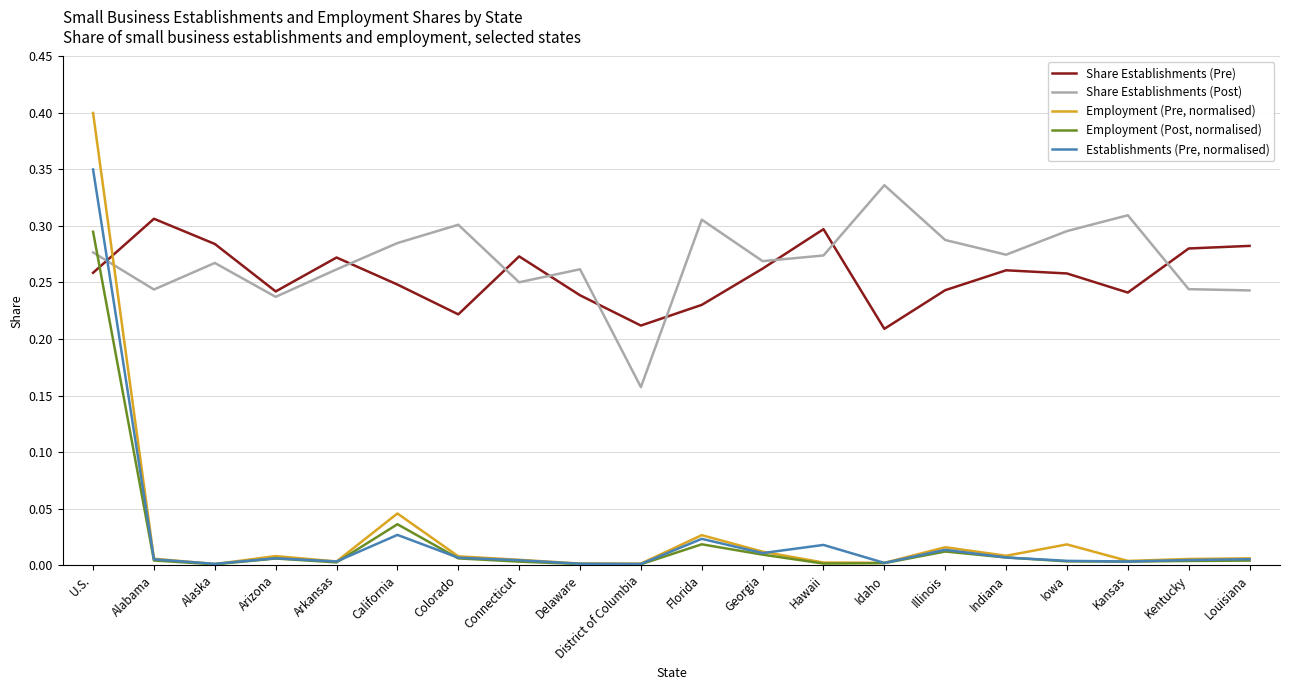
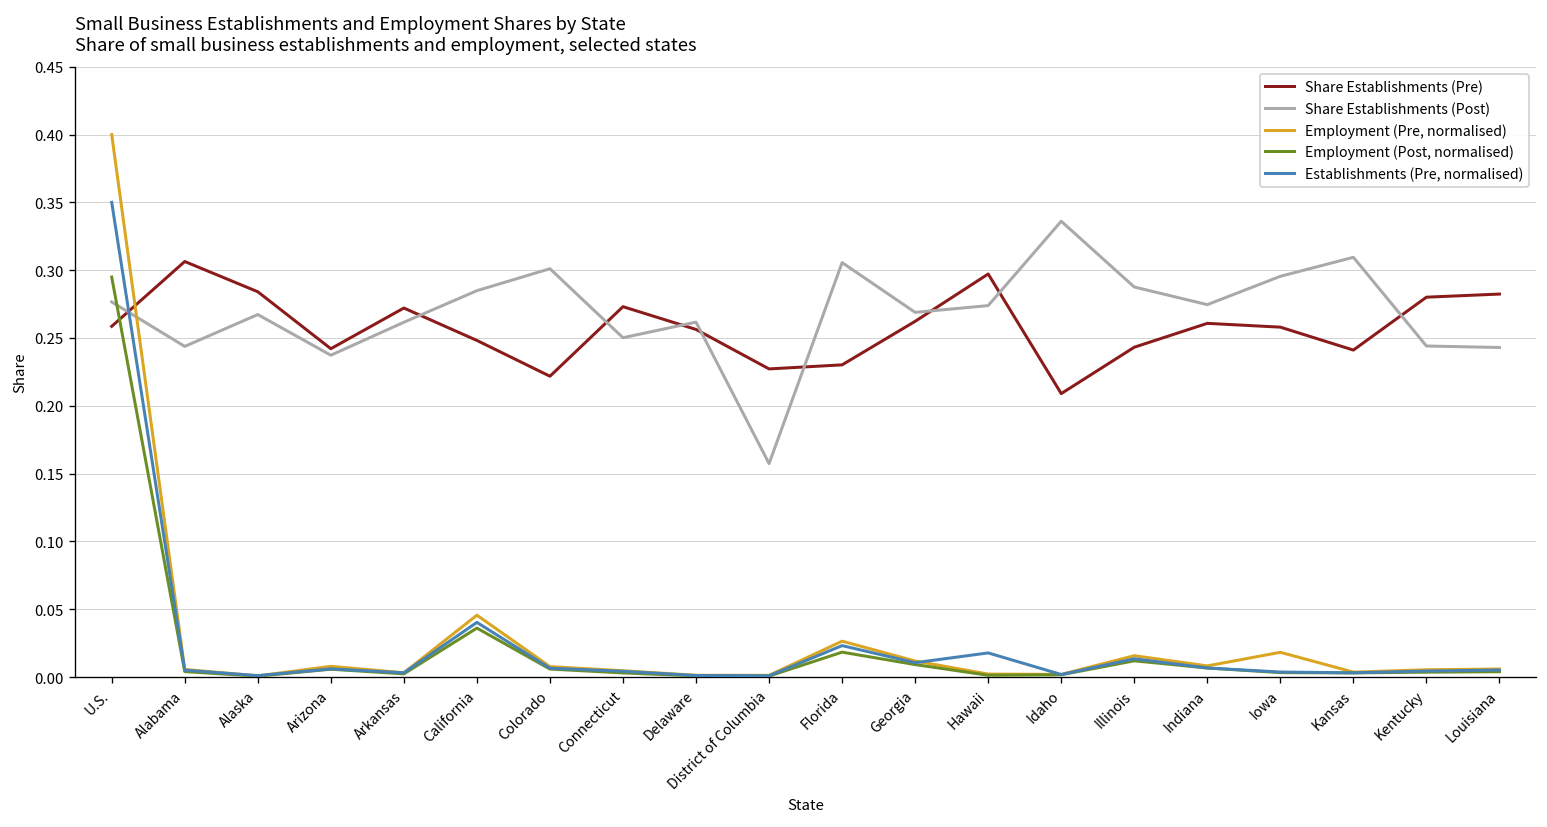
Establishments (Pre, normalised), California: 0.027 -> 0.040
Share Establishments (Pre), Delaware: 0.239 -> 0.256
Share Establishments (Pre), District of Columbia: 0.212 -> 0.227
